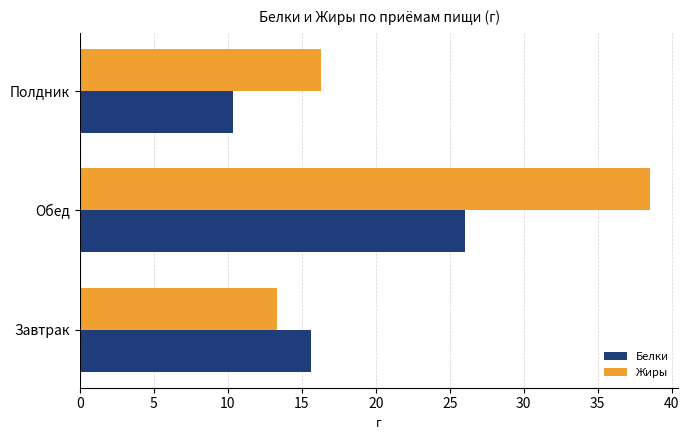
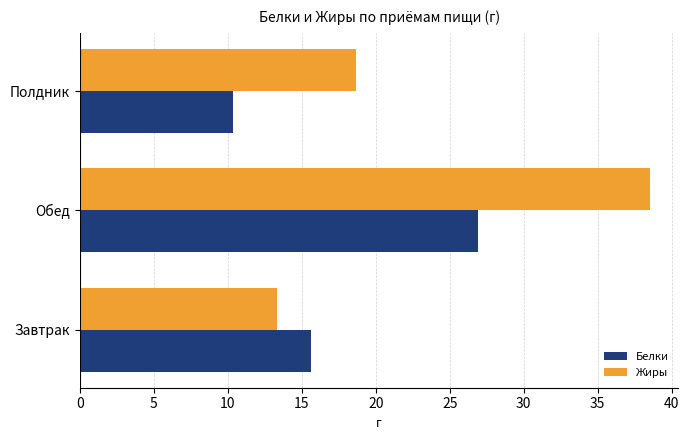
Жиры, Полдник: 16.3 -> 18.7
Белки, Обед: 26.1 -> 26.9
